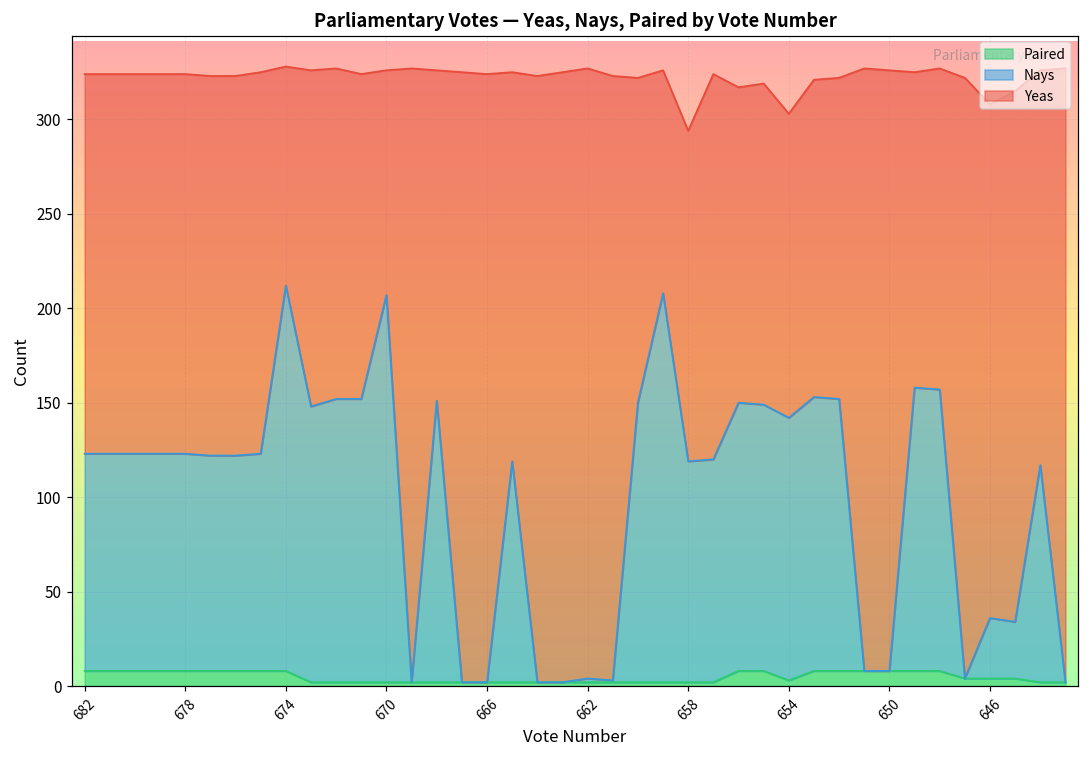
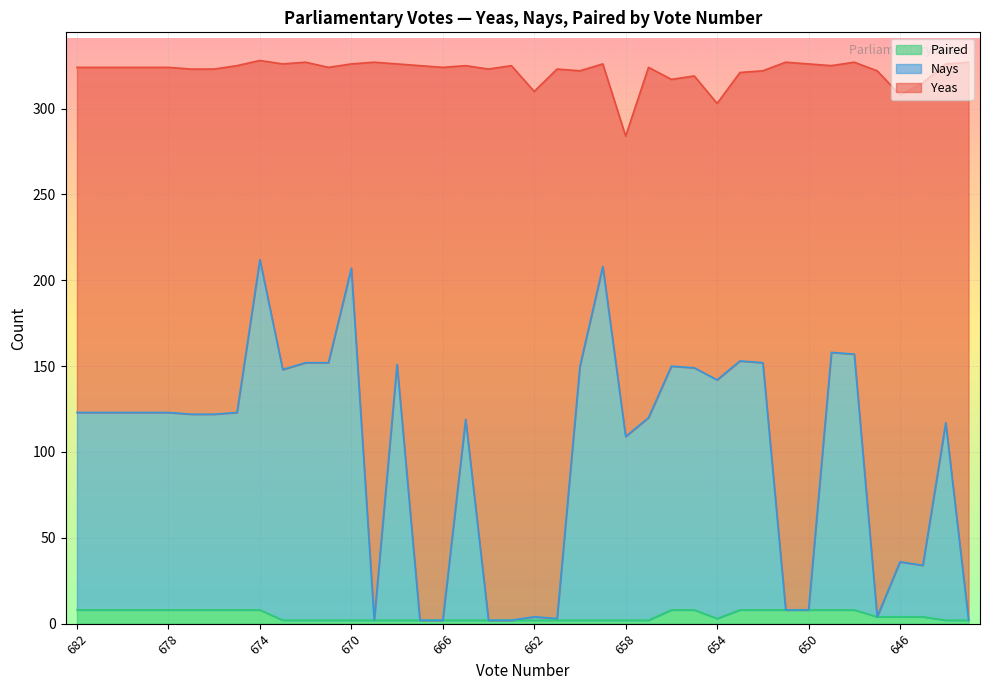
Yeas, 662: 323 -> 306
Nays, 658: 117 -> 107
